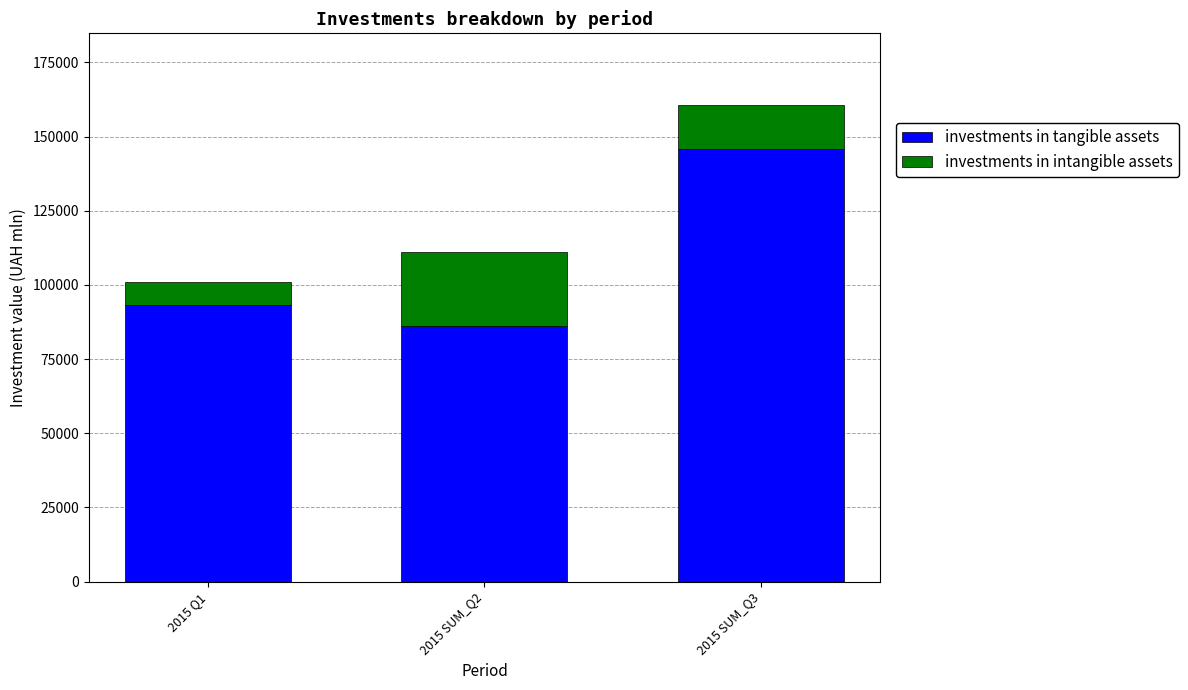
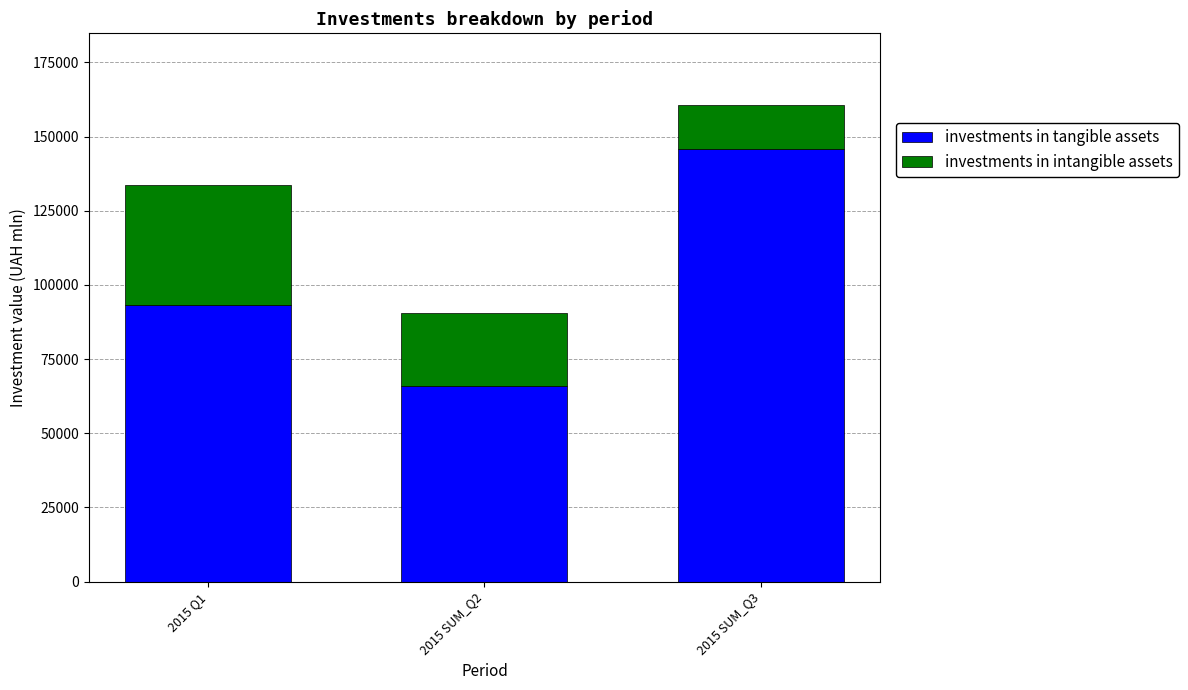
investments in intangible assets, 2015 Q1: 8000 -> 40000
investments in tangible assets, 2015 SUM_Q2: 86000 -> 66000
